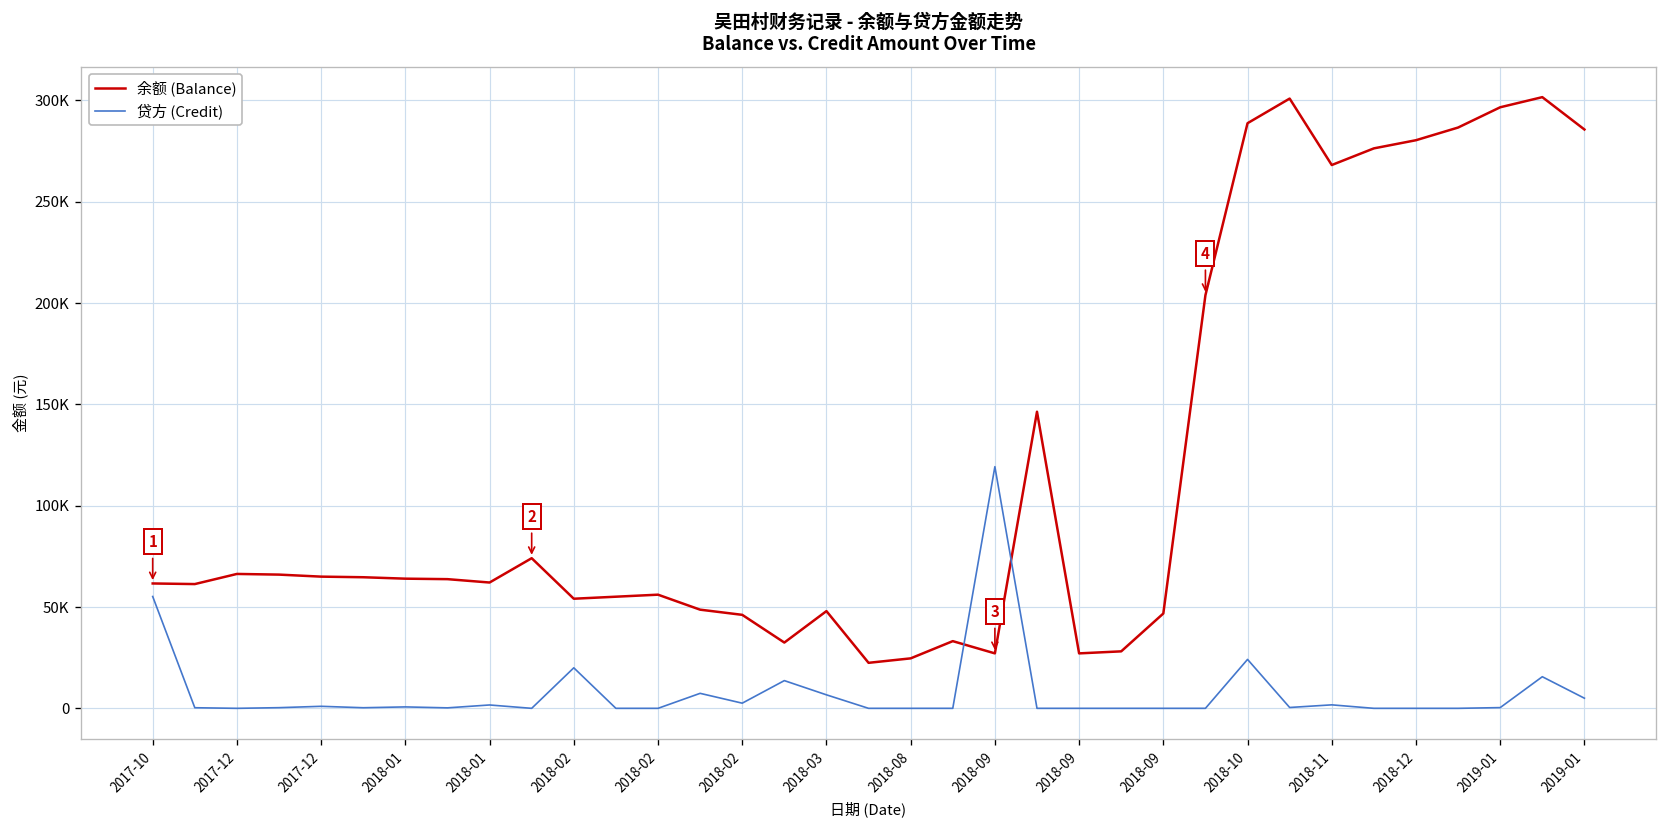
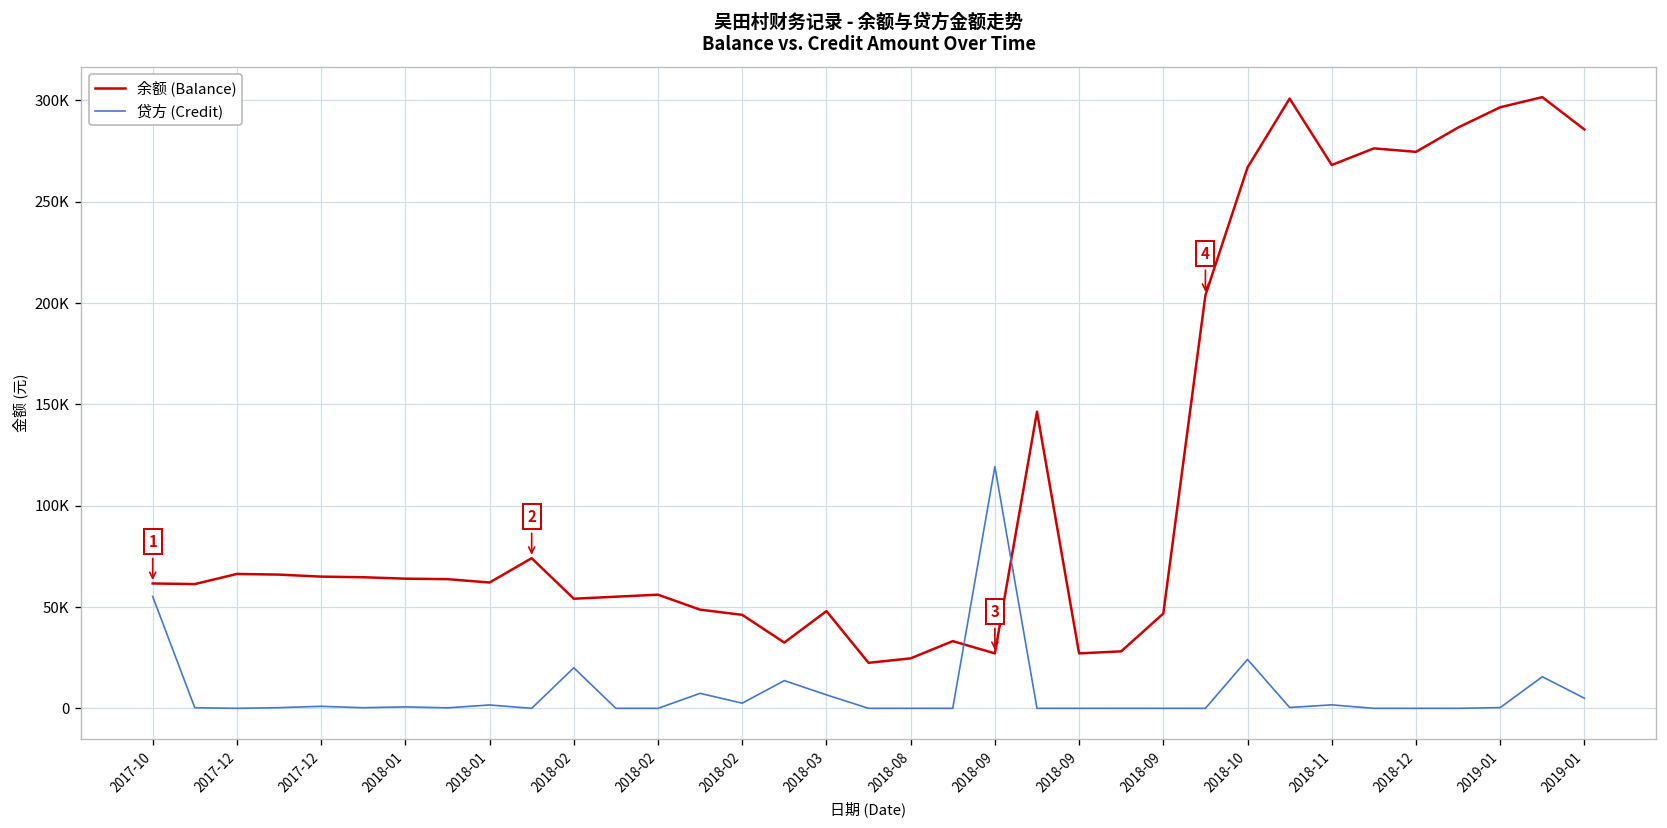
余额 (Balance), 2018-10: 289000 -> 267000
余额 (Balance), 2018-12: 280000 -> 275000
